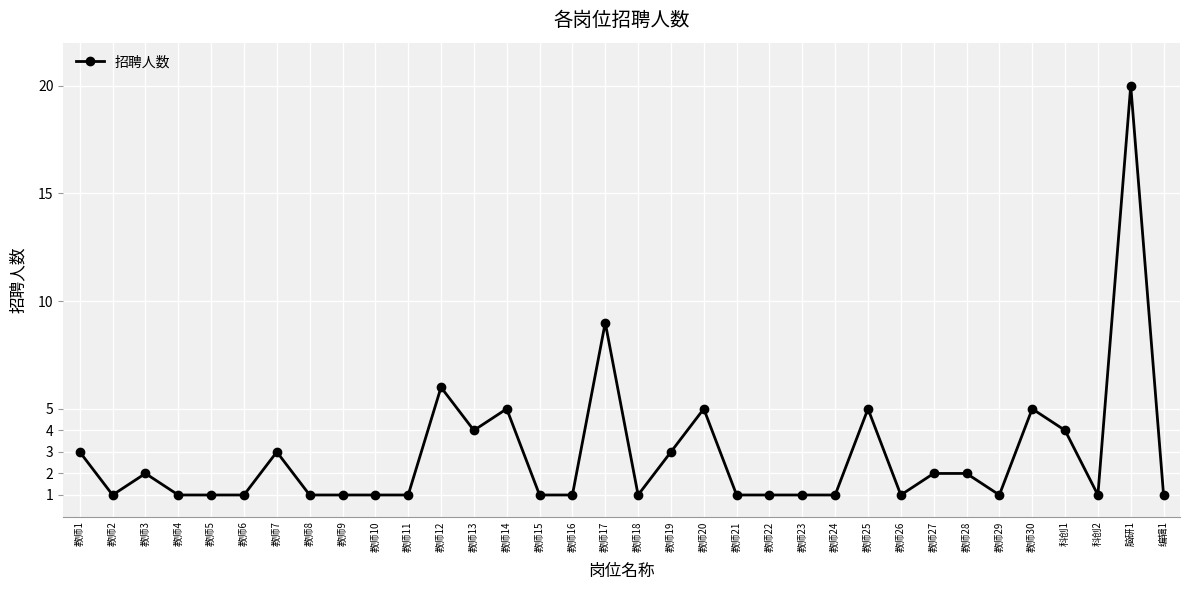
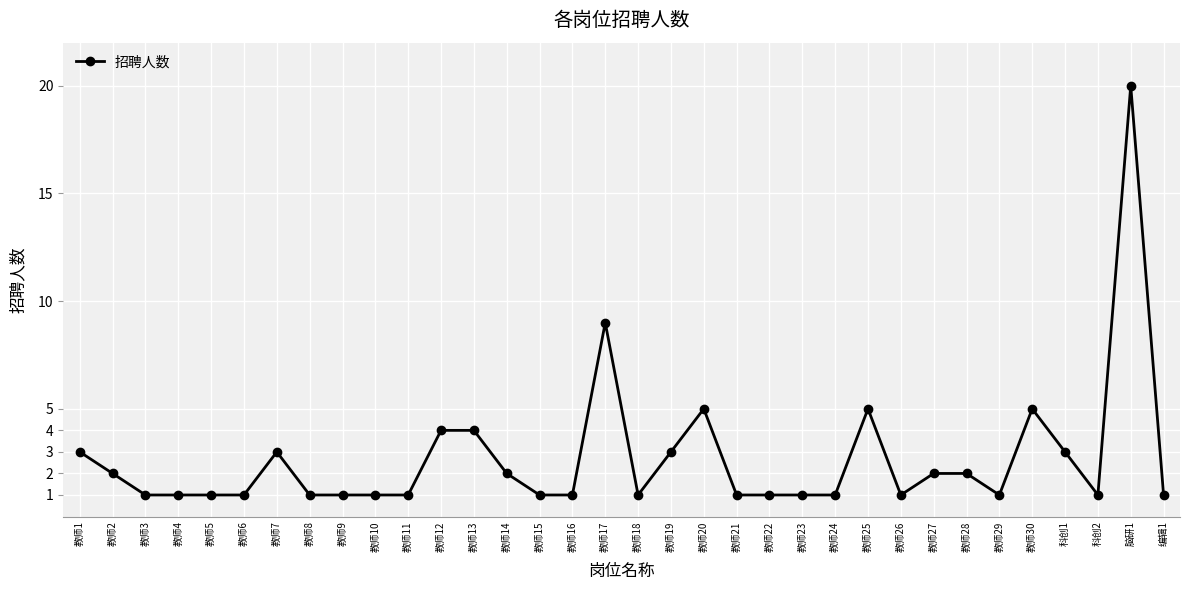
教师2: 1 -> 2
教师3: 2 -> 1
教师12: 6 -> 4
教师14: 5 -> 2
科创1: 4 -> 3
